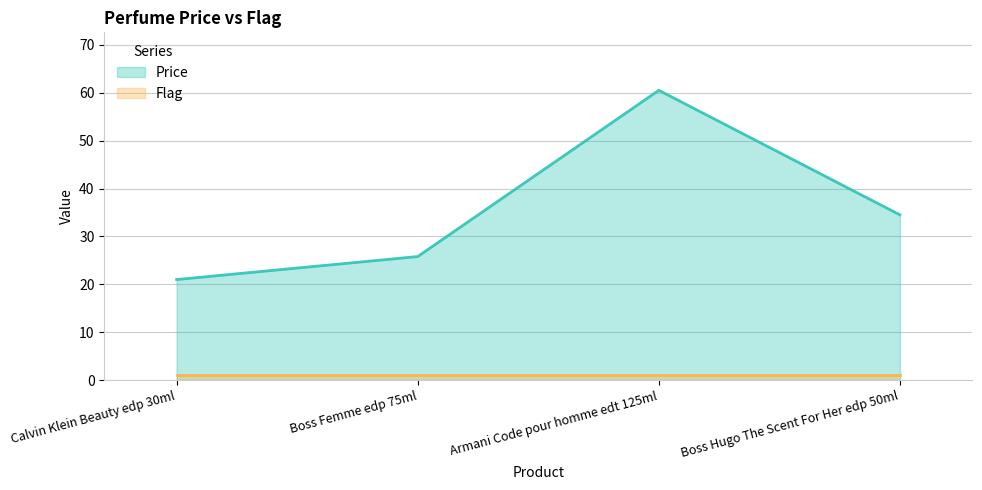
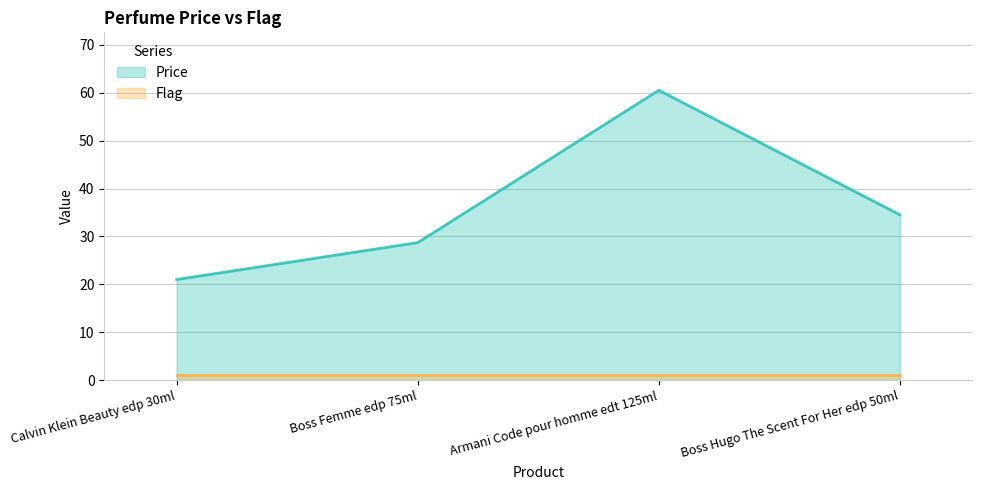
Price, Boss Femme edp 75ml: 26 -> 29
